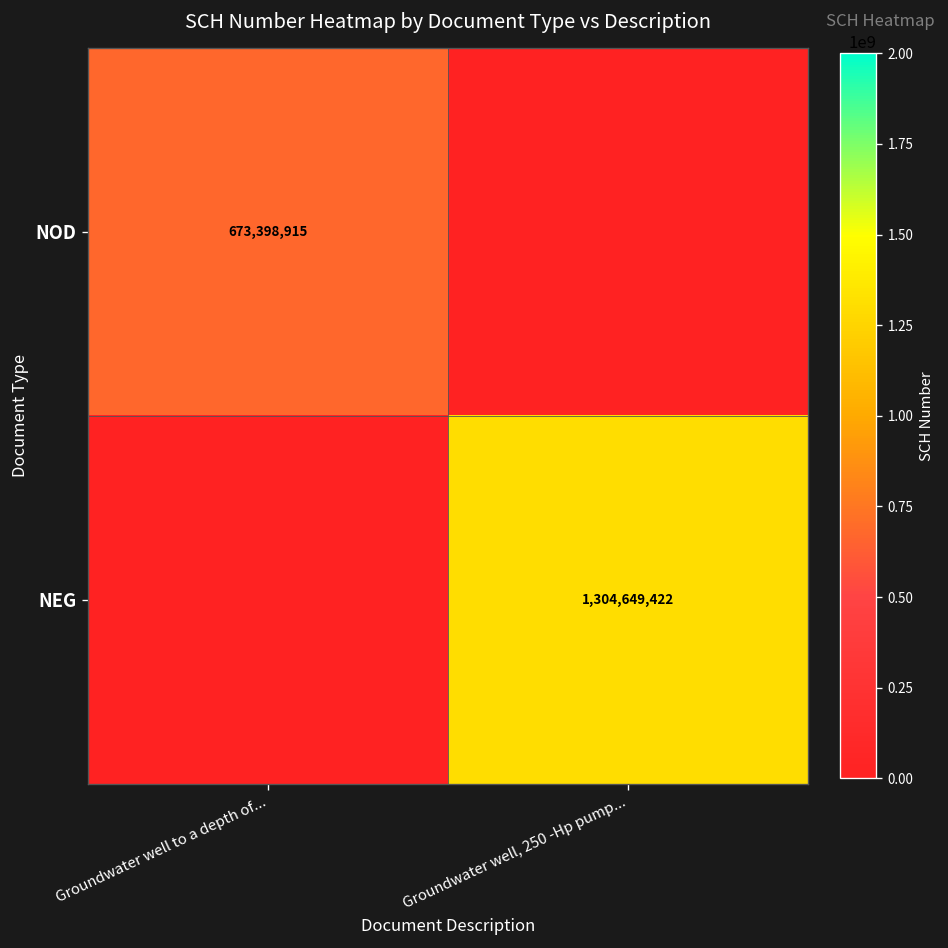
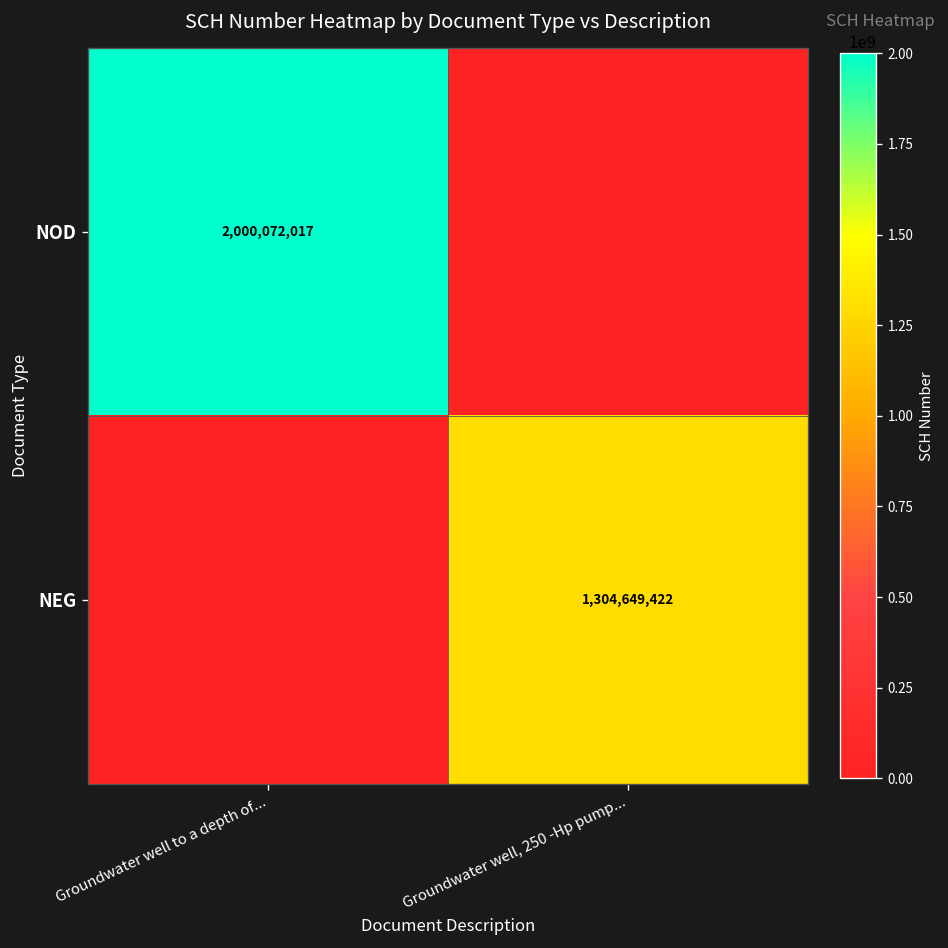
NOD, Groundwater well to a depth of...: 673,398,915 -> 2,000,072,017
